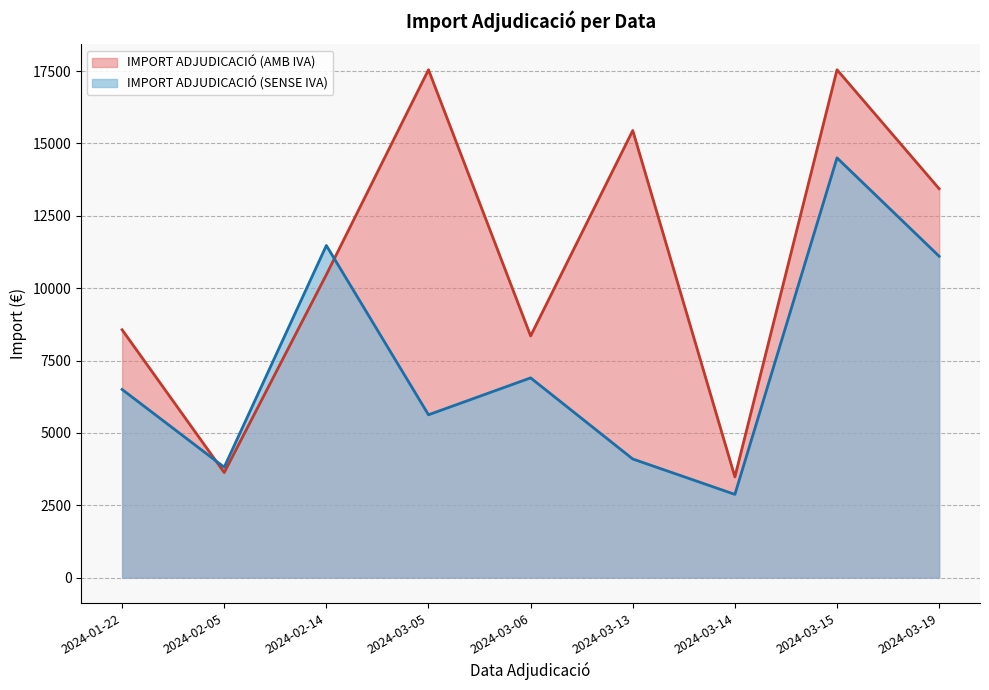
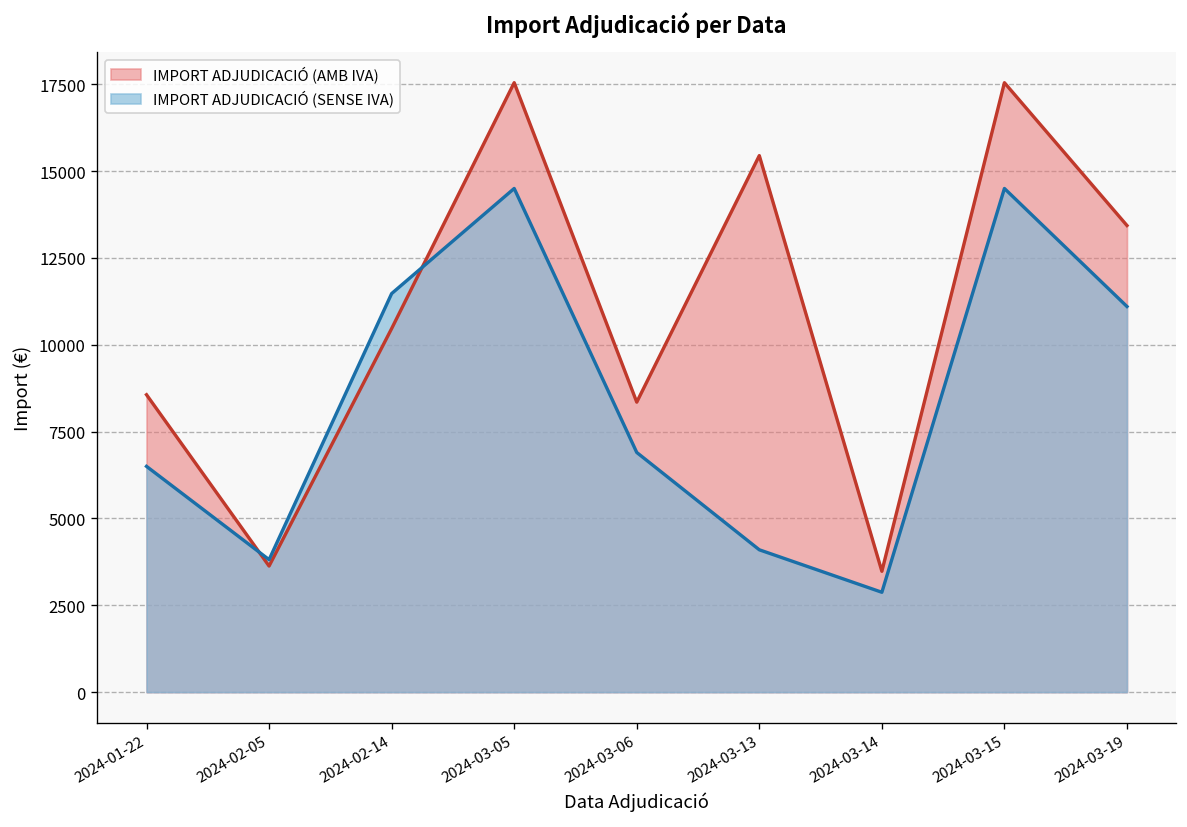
IMPORT ADJUDICACIÓ (SENSE IVA), 2024-03-05: 5600 -> 14500
